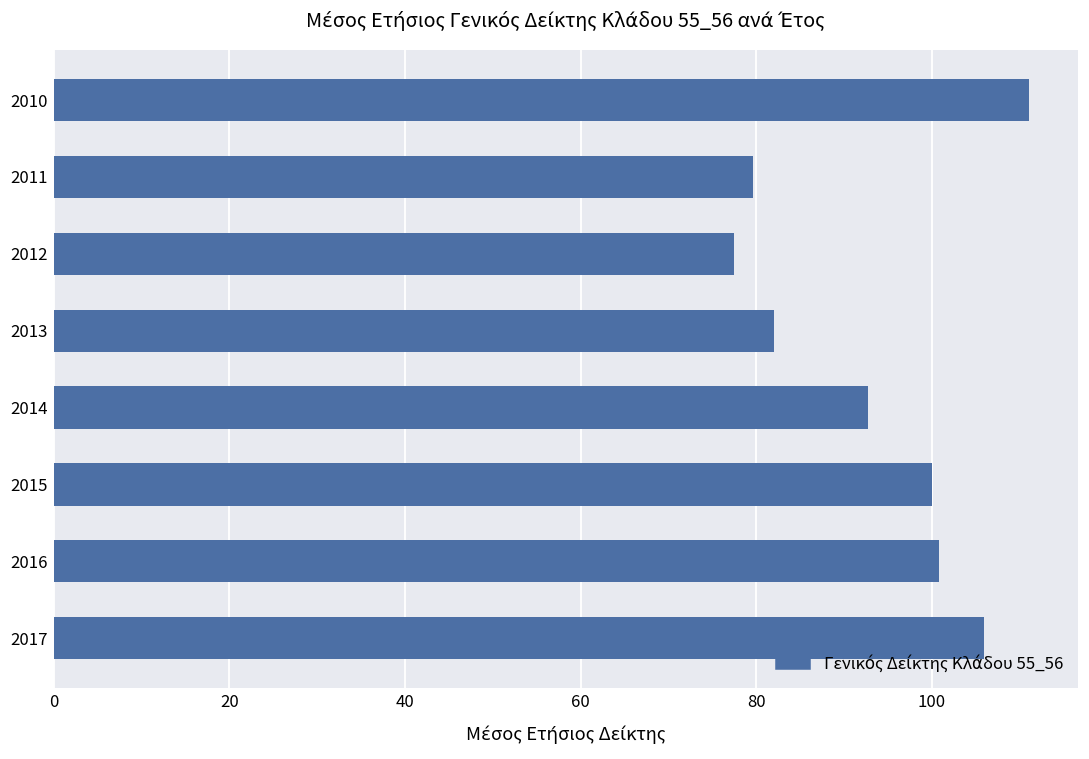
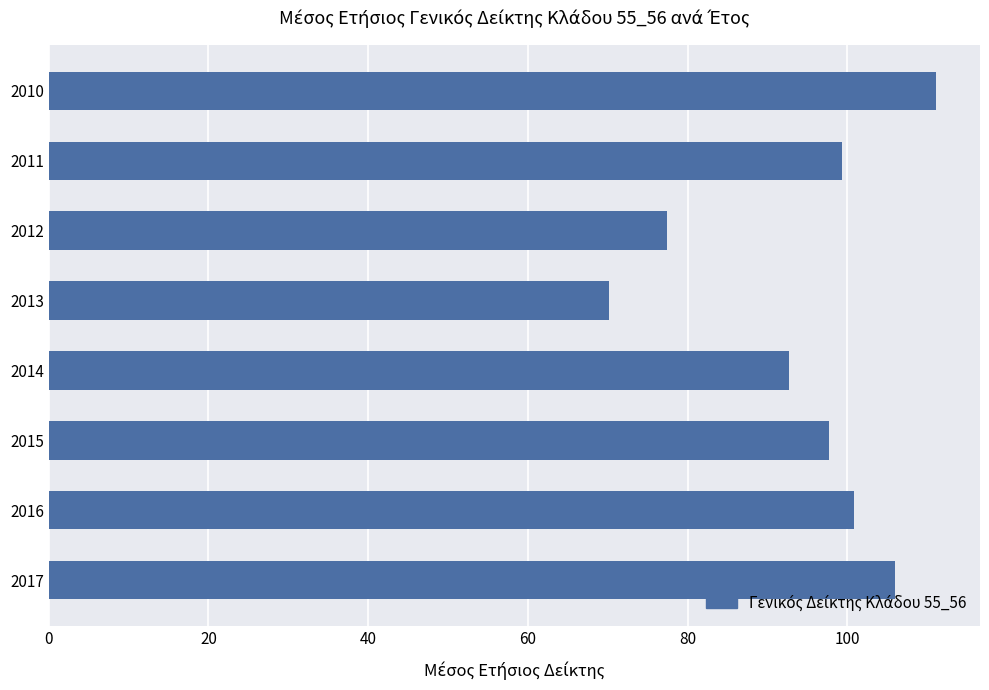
2011: 80 -> 99
2013: 82 -> 70
2015: 100 -> 98
